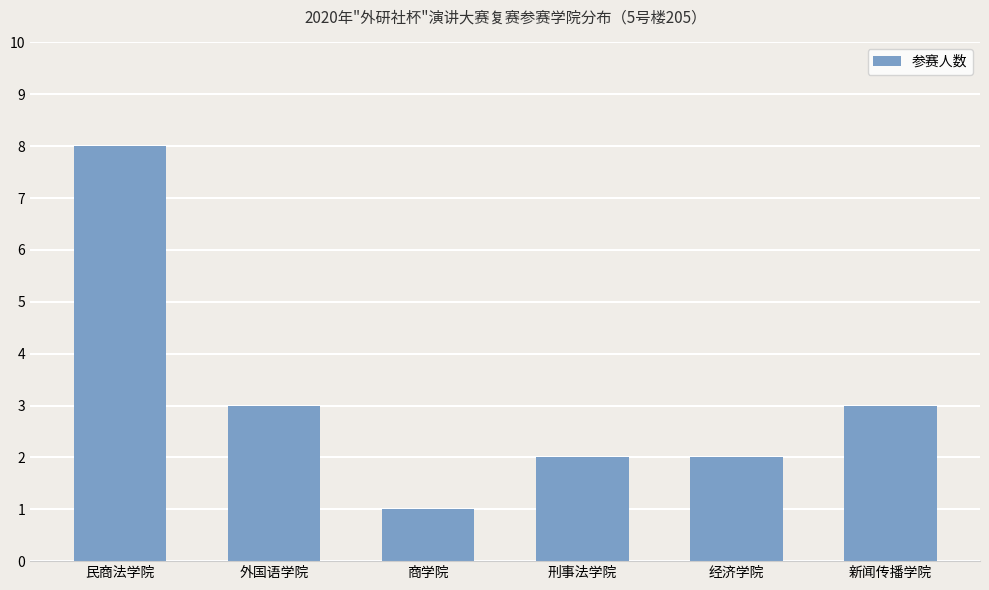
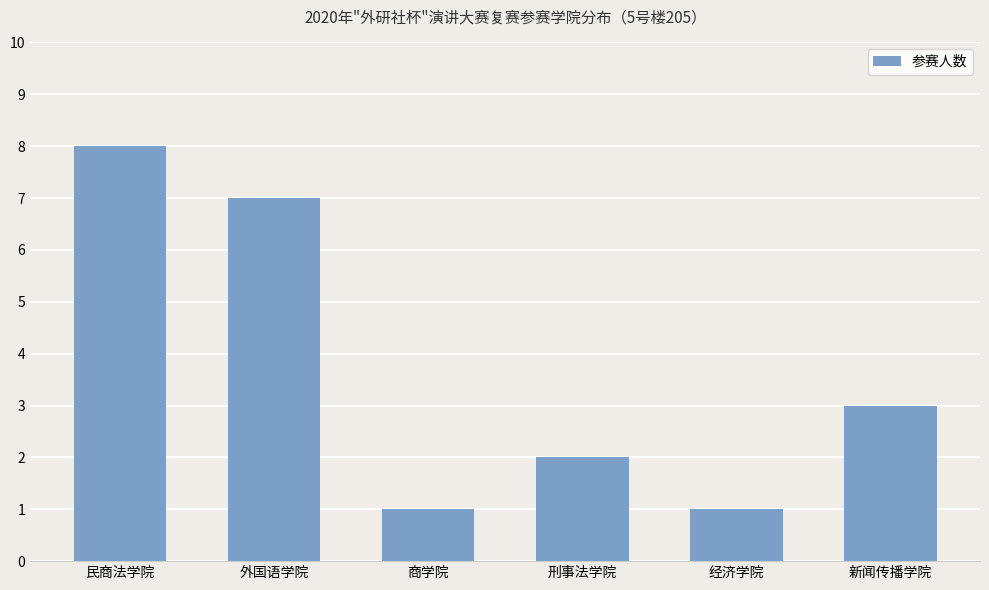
外国语学院: 3 -> 7
经济学院: 2 -> 1
